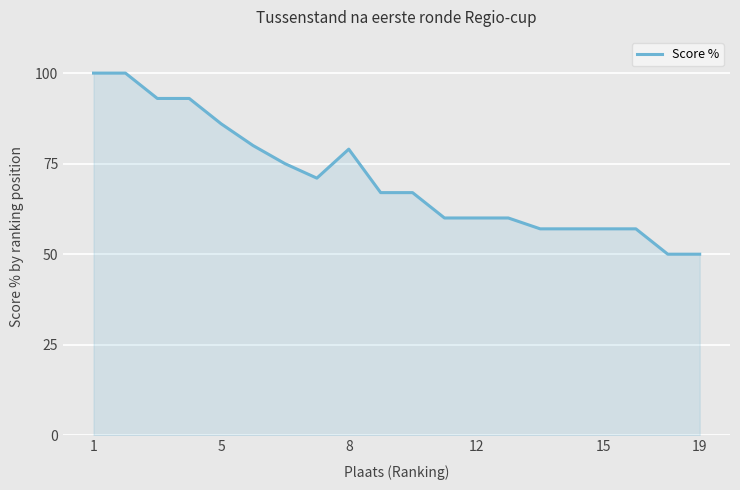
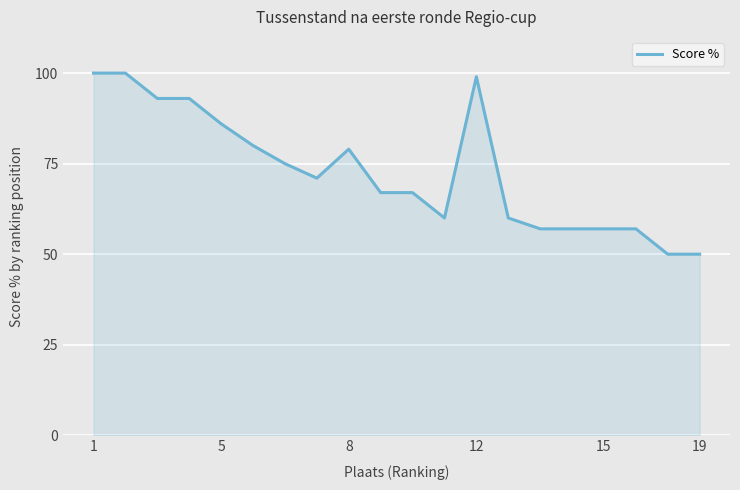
12: 60 -> 99
